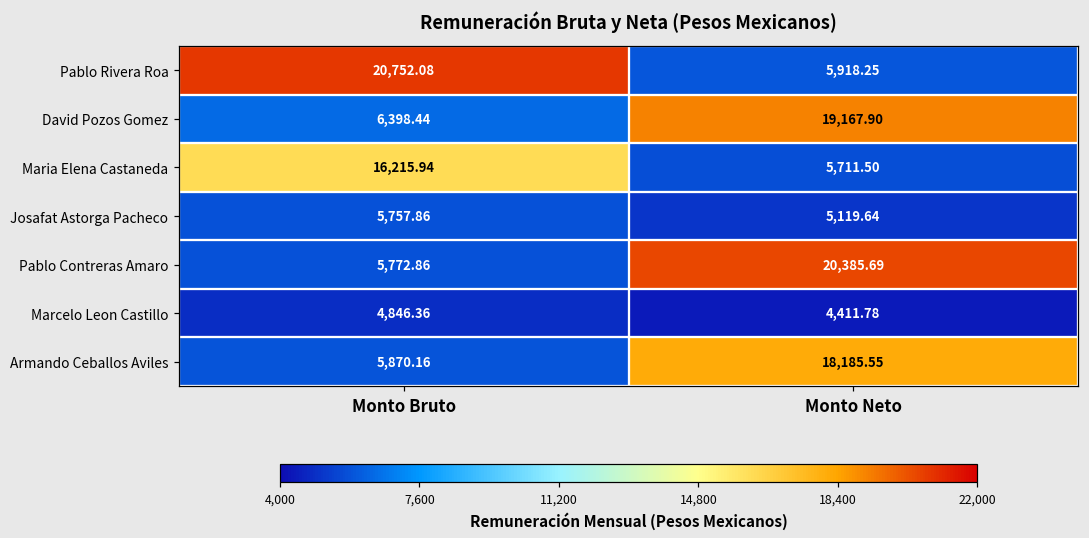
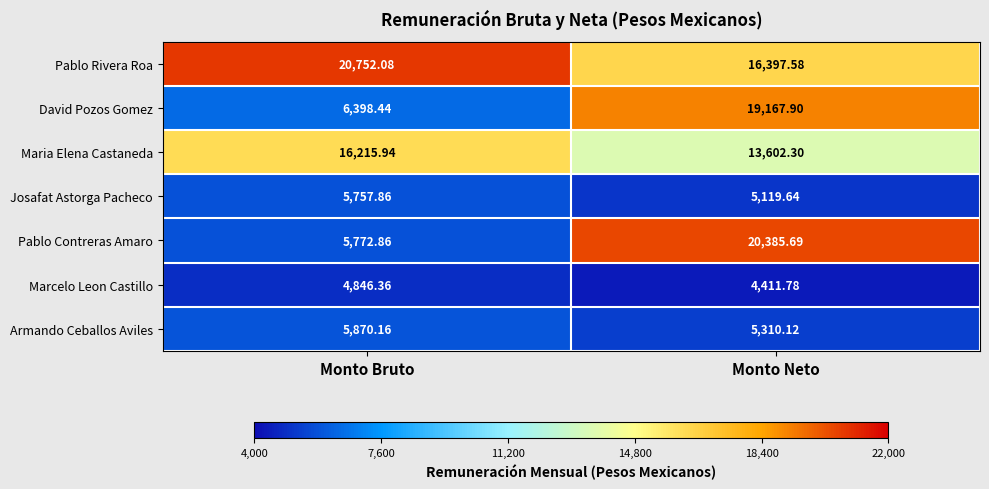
Pablo Rivera Roa, Monto Neto: 5,918.25 -> 16,397.58
Maria Elena Castaneda, Monto Neto: 5,711.50 -> 13,602.30
Armando Ceballos Aviles, Monto Neto: 18,185.55 -> 5,310.12
